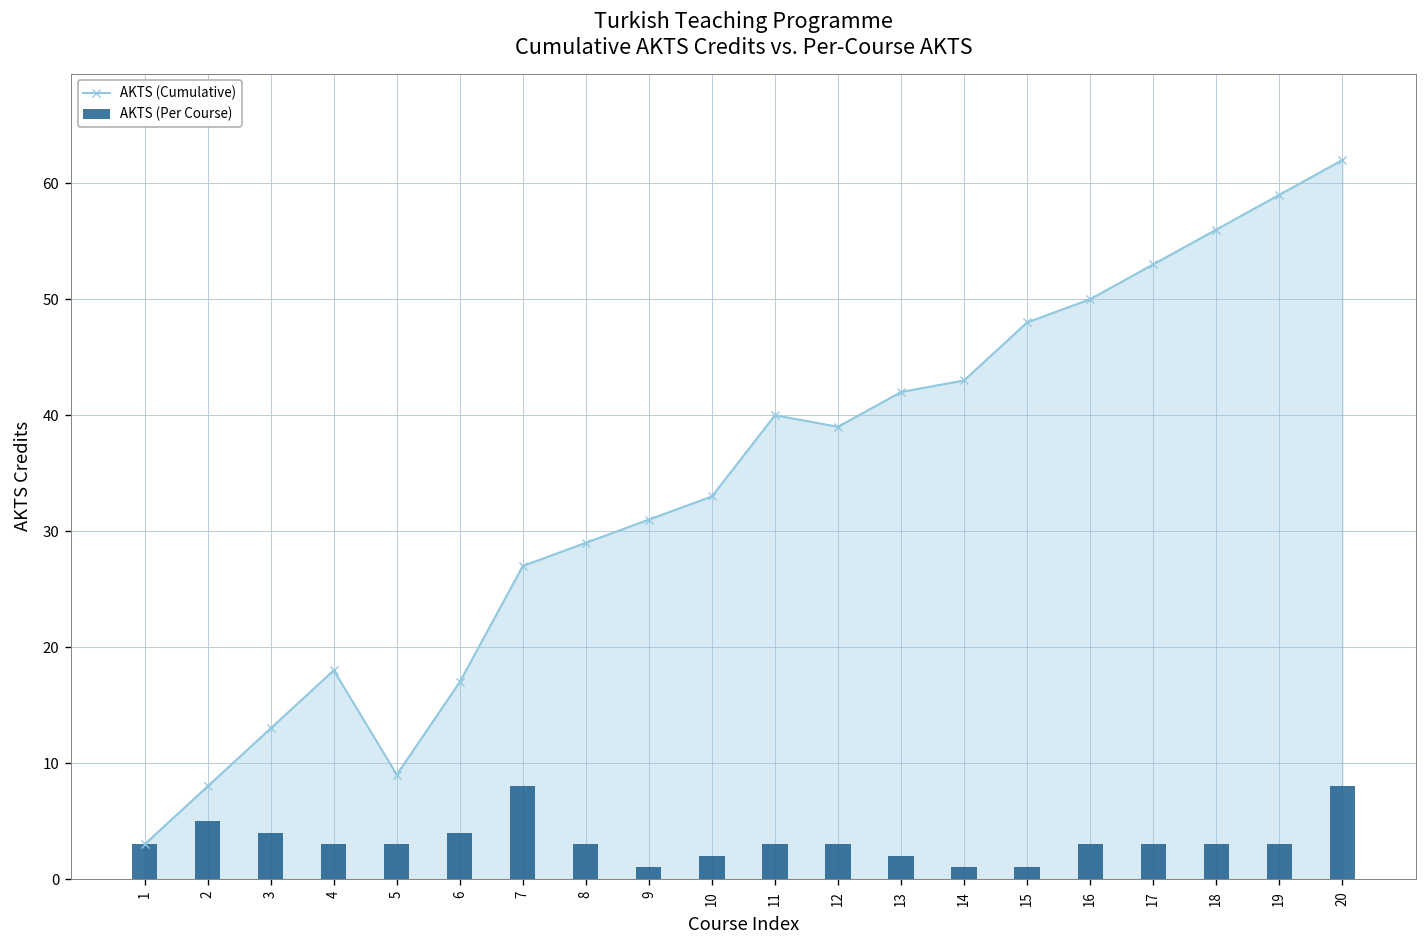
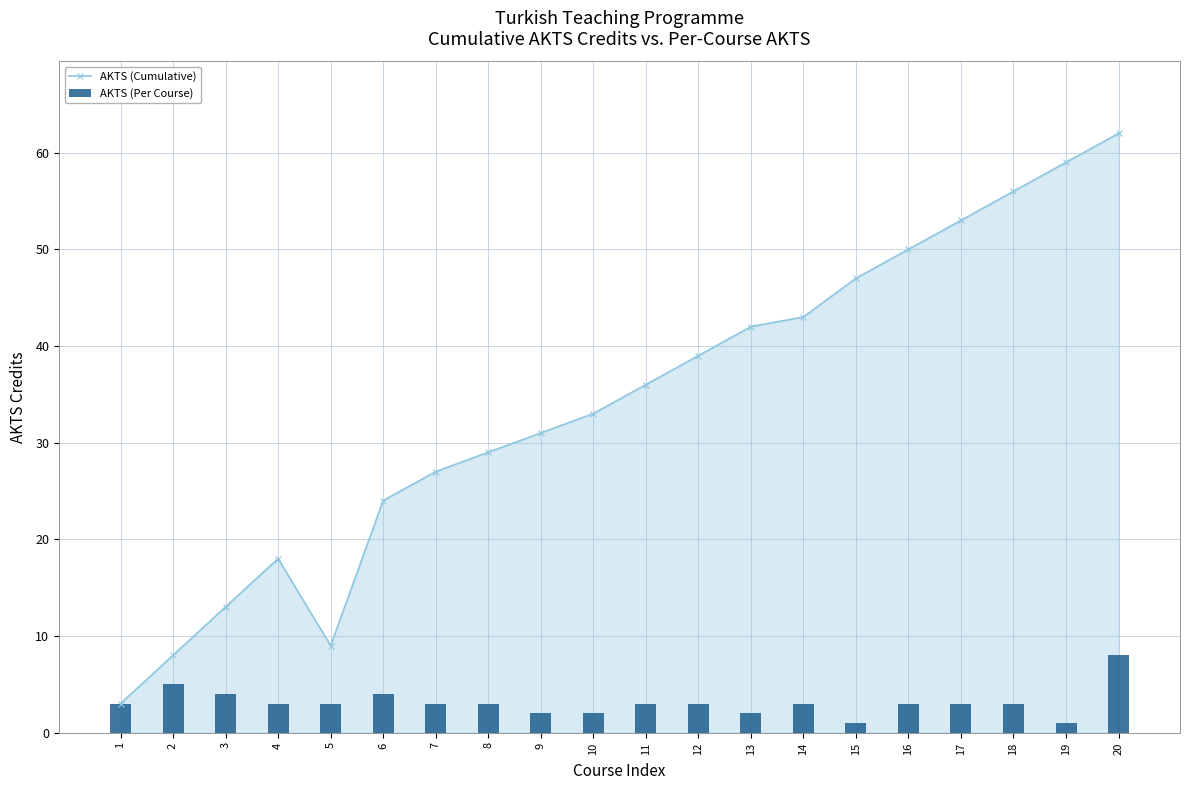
AKTS (Cumulative), 6: 17 -> 24
AKTS (Per Course), 7: 8 -> 3
AKTS (Per Course), 9: 1 -> 2
AKTS (Cumulative), 11: 40 -> 36
AKTS (Per Course), 14: 1 -> 3
AKTS (Cumulative), 15: 48 -> 47
AKTS (Per Course), 19: 3 -> 1
